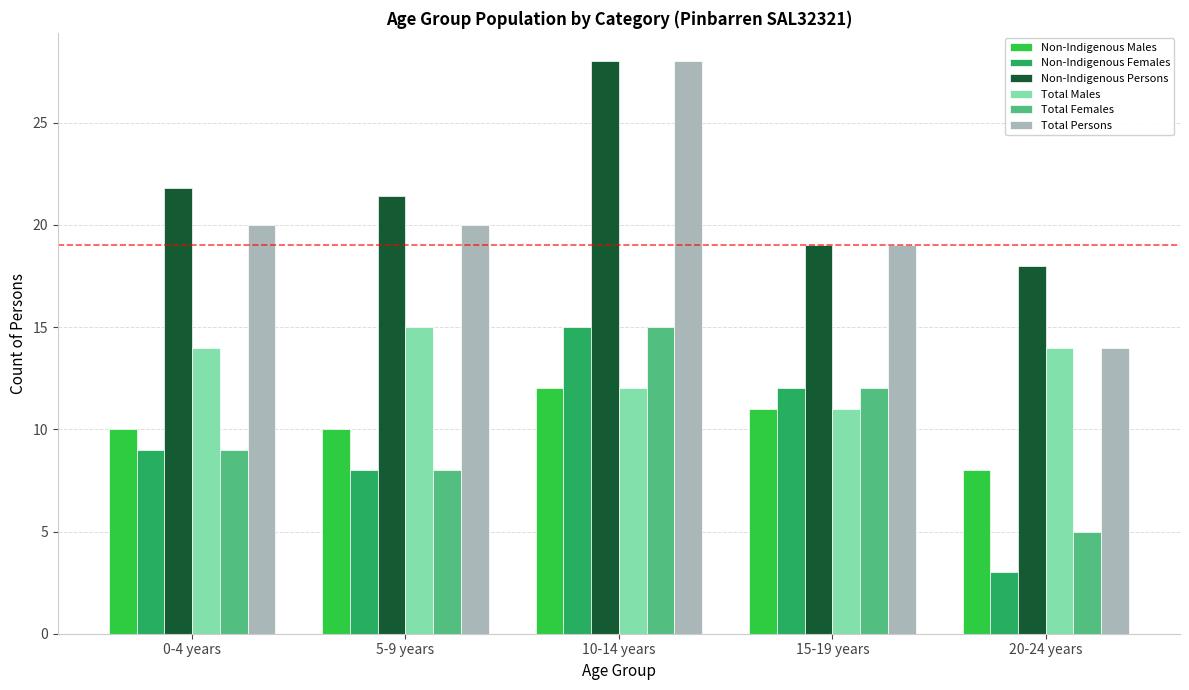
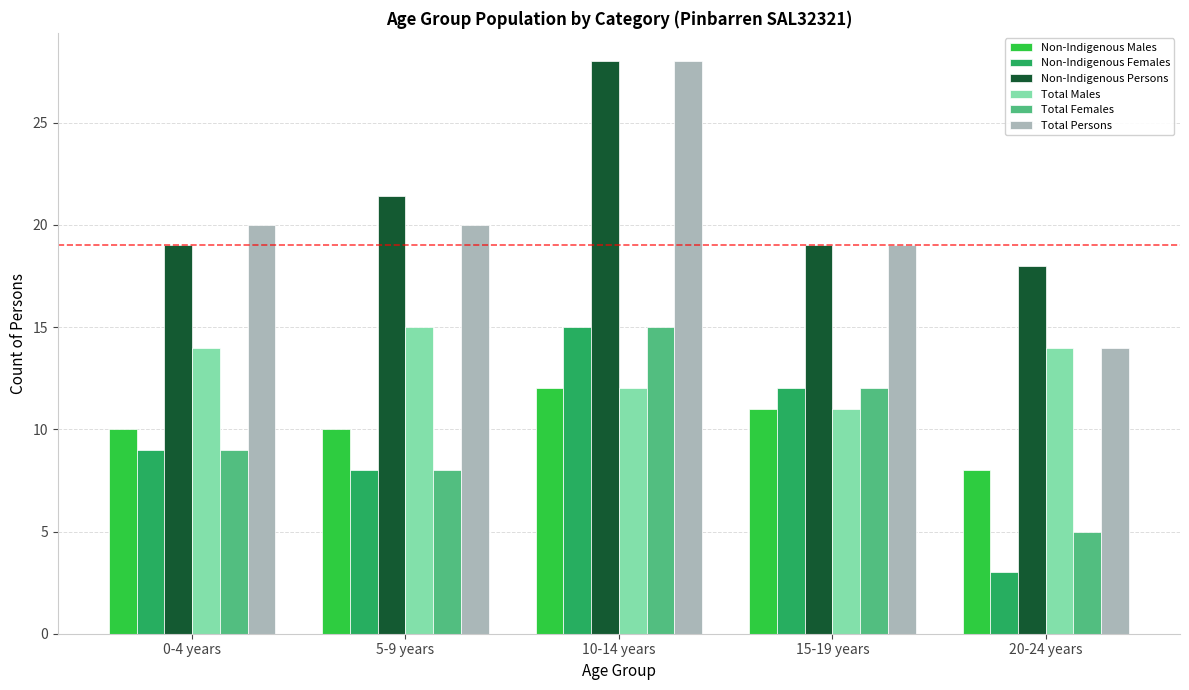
Non-Indigenous Persons, 0-4 years: 21.8 -> 19.0
